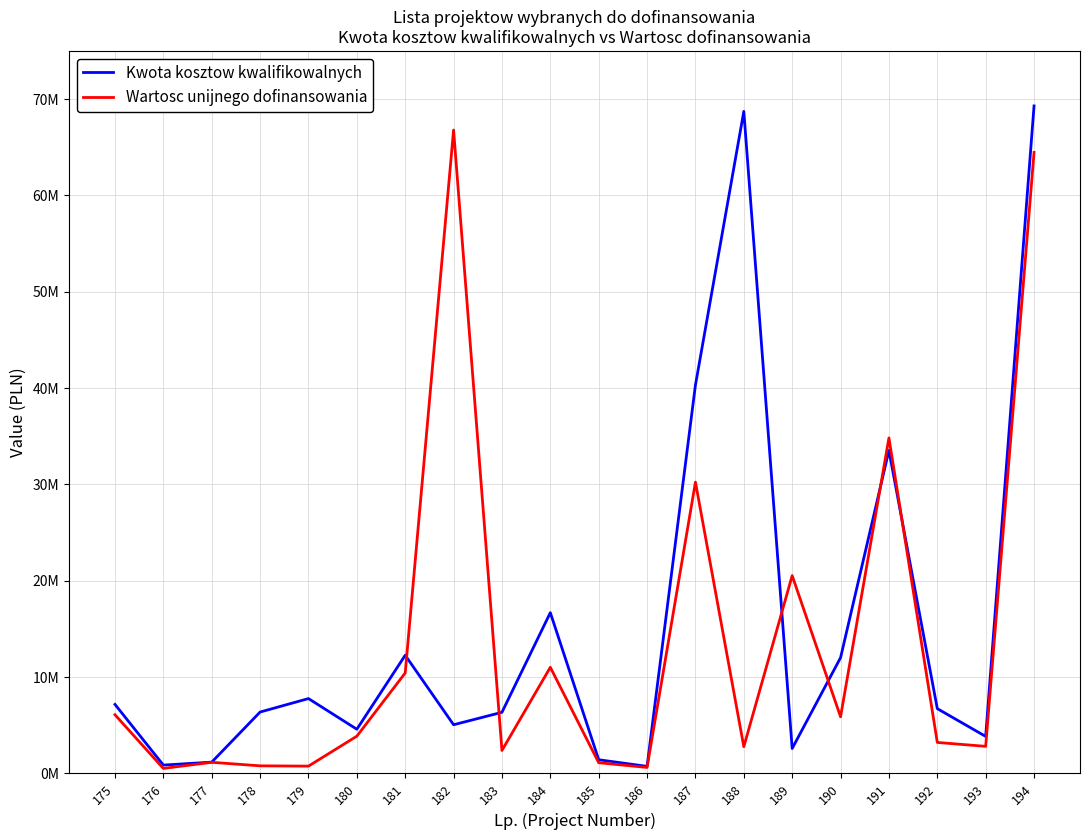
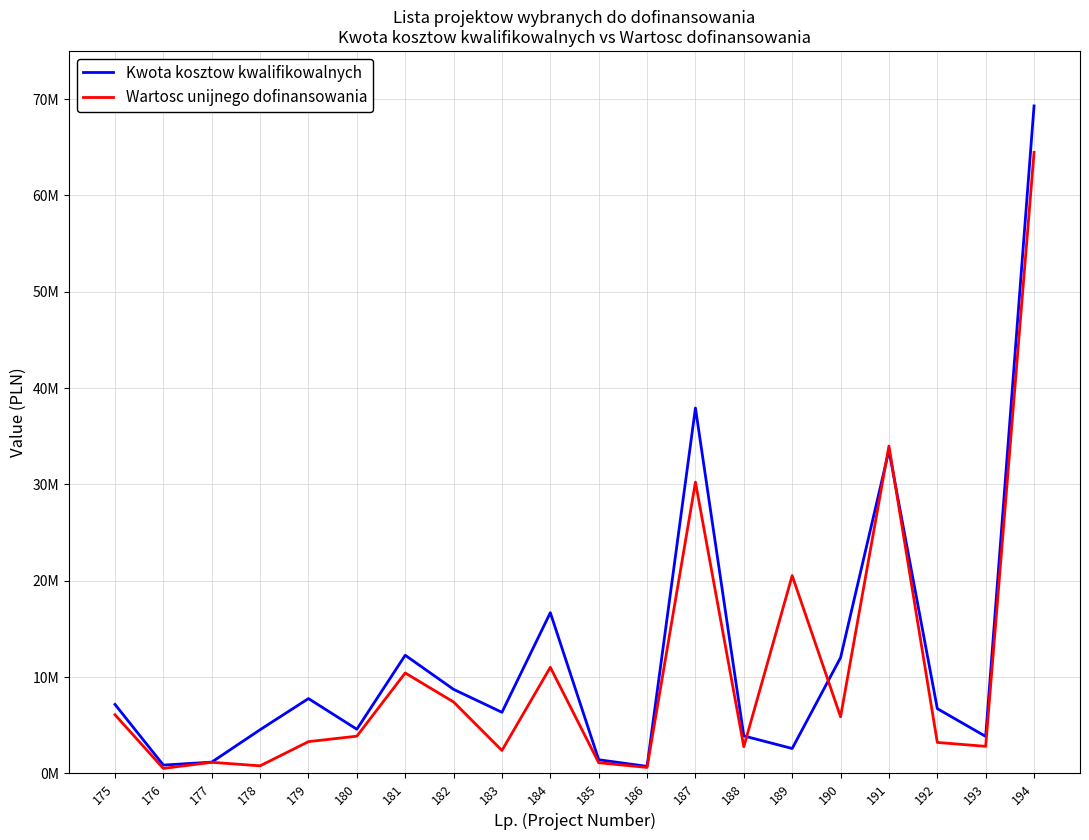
Kwota kosztow kwalifikowalnych, 178: 6000000 -> 5000000
Wartosc unijnego dofinansowania, 179: 1000000 -> 3000000
Kwota kosztow kwalifikowalnych, 182: 5000000 -> 9000000
Wartosc unijnego dofinansowania, 182: 67000000 -> 7000000
Kwota kosztow kwalifikowalnych, 187: 40000000 -> 38000000
Kwota kosztow kwalifikowalnych, 188: 69000000 -> 4000000
Wartosc unijnego dofinansowania, 191: 35000000 -> 34000000
